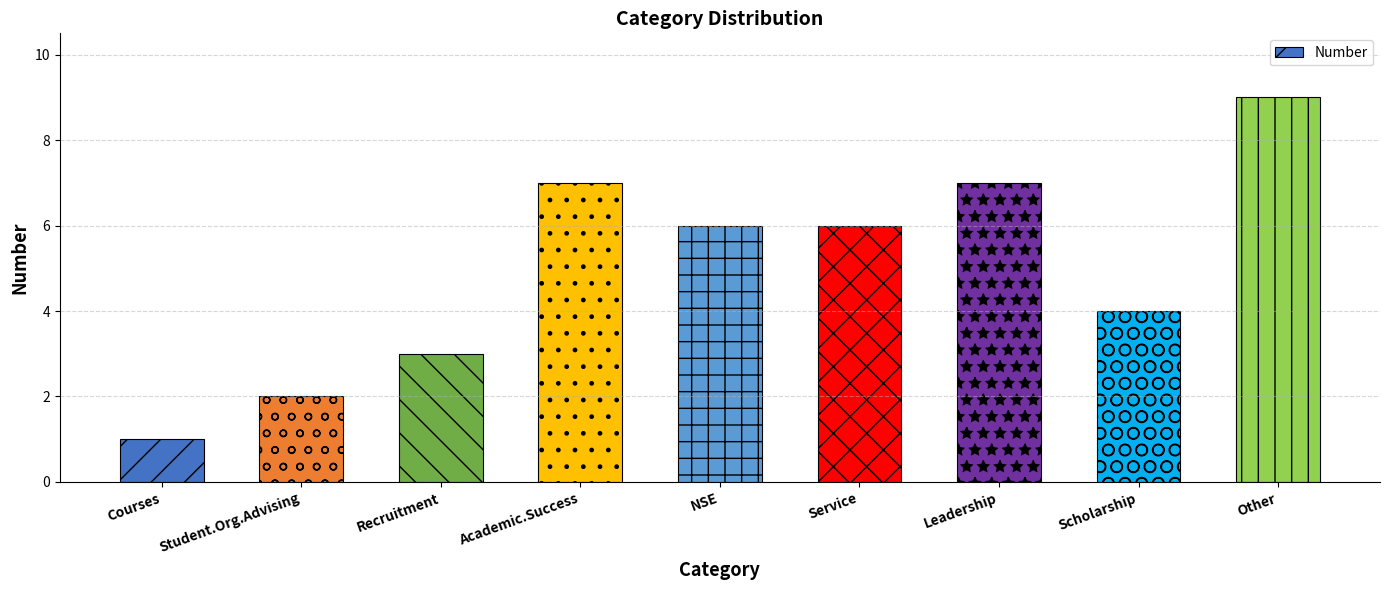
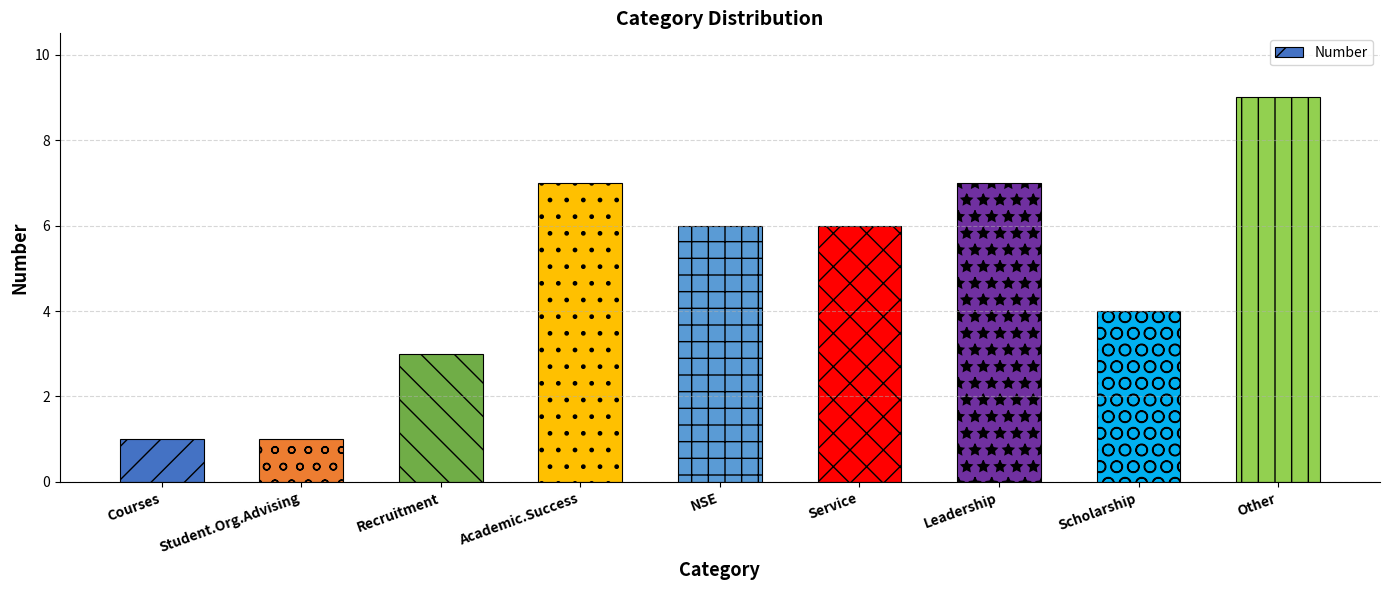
Student.Org.Advising: 2 -> 1
